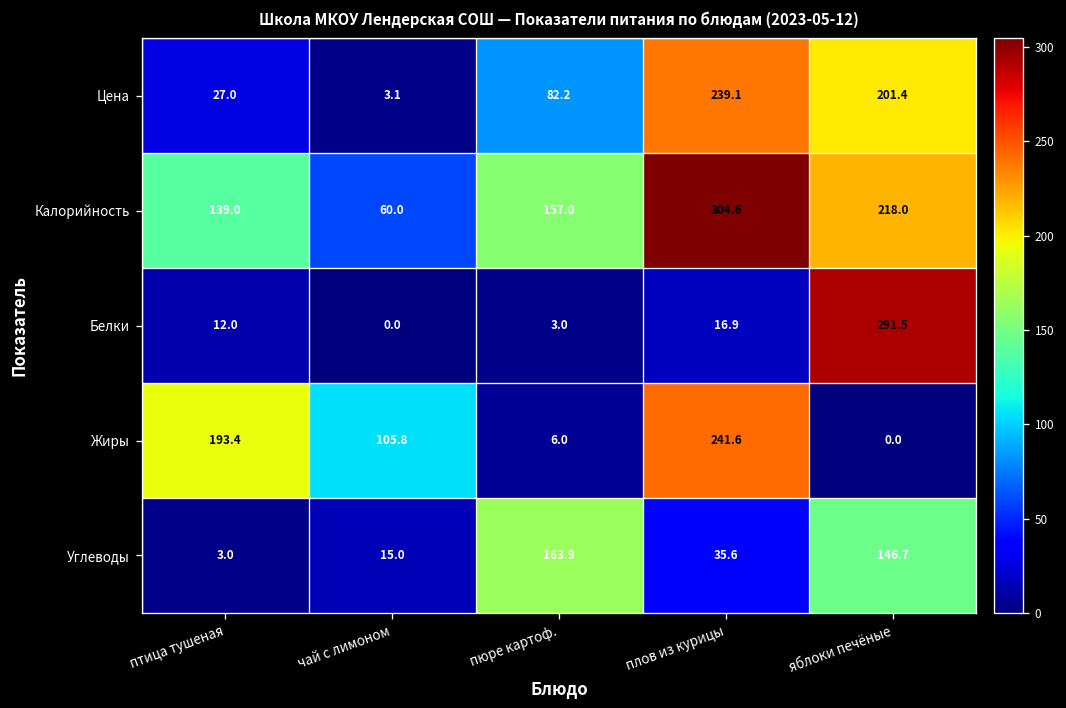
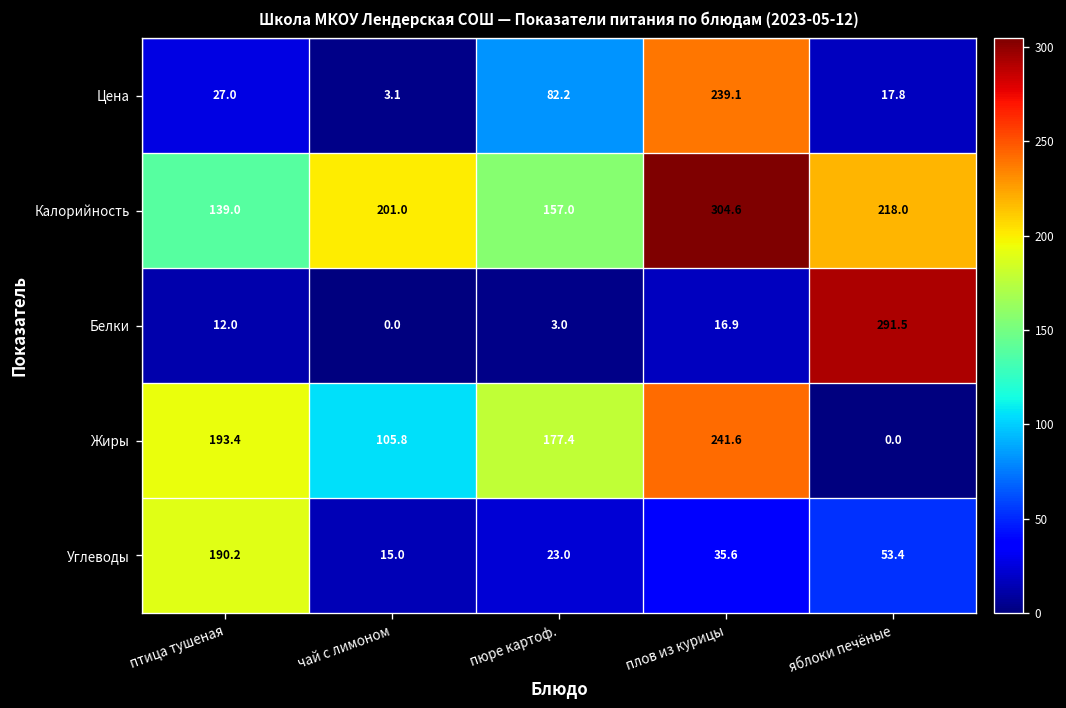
Цена, яблоки печёные: 201.4 -> 17.8
Калорийность, чай с лимоном: 60.0 -> 201.0
Жиры, пюре картоф.: 6.0 -> 177.4
Углеводы, птица тушеная: 3.0 -> 190.2
Углеводы, пюре картоф.: 163.9 -> 23.0
Углеводы, яблоки печёные: 146.7 -> 53.4
